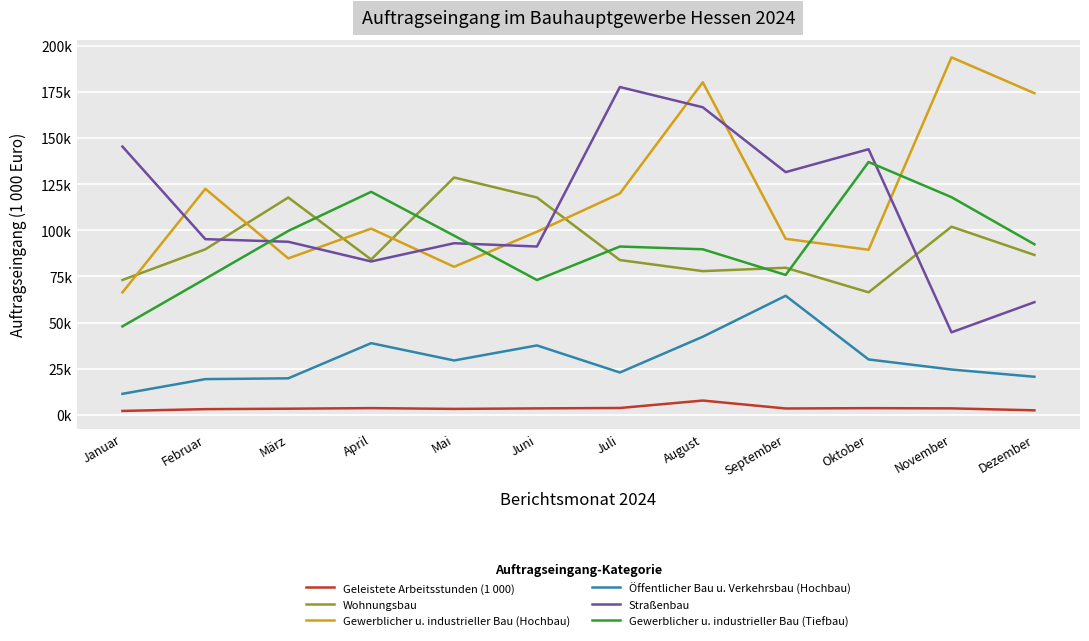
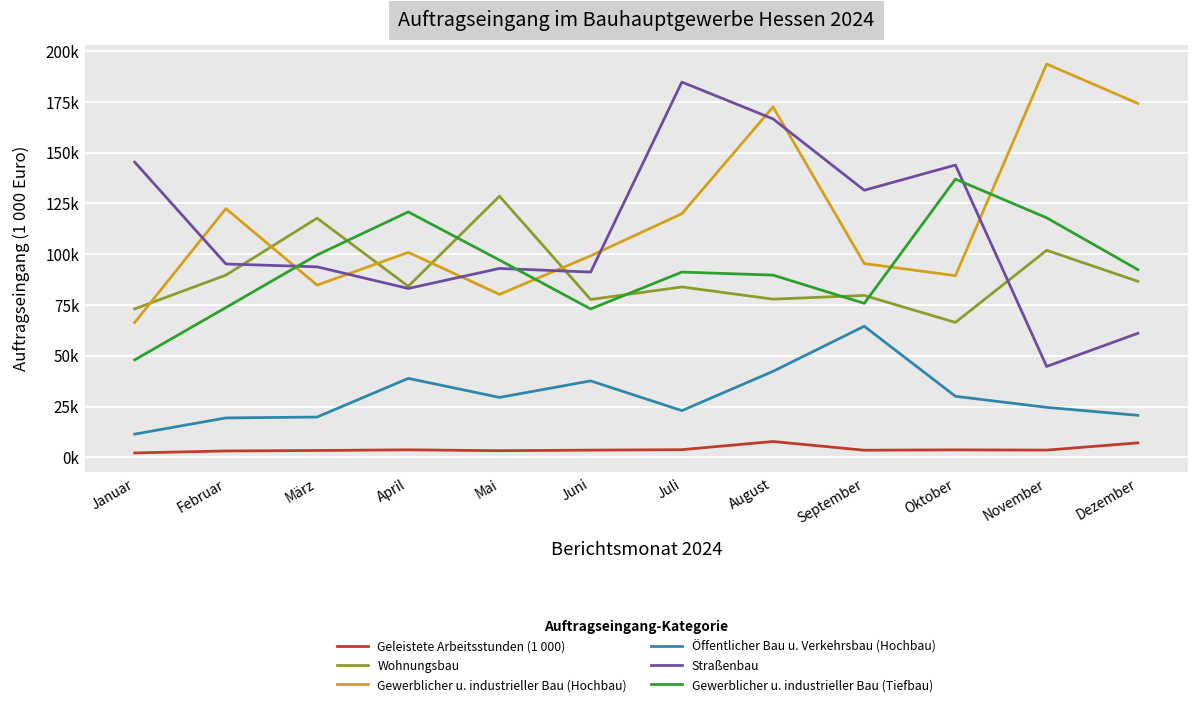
Wohnungsbau, Juni: 118000 -> 78000
Straßenbau, Juli: 178000 -> 185000
Gewerblicher u. industrieller Bau (Hochbau), August: 180000 -> 173000
Geleistete Arbeitsstunden (1 000), Dezember: 2000 -> 7000
